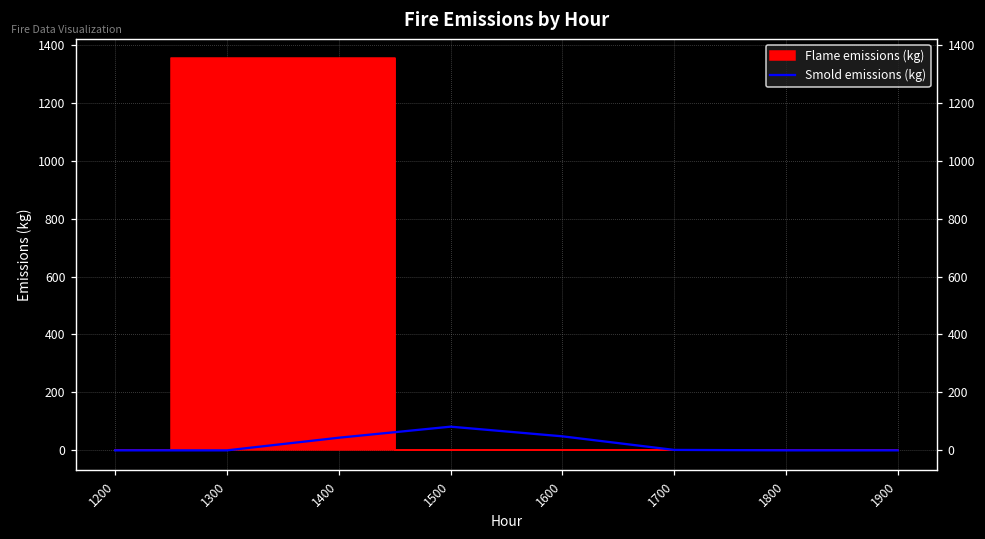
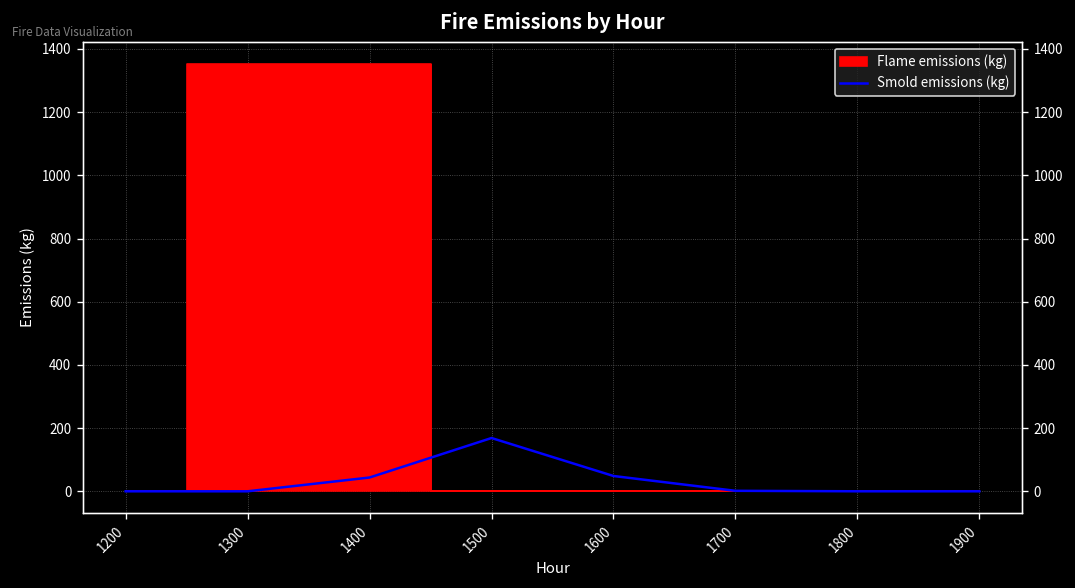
Smold emissions (kg), 1500: 80 -> 170
